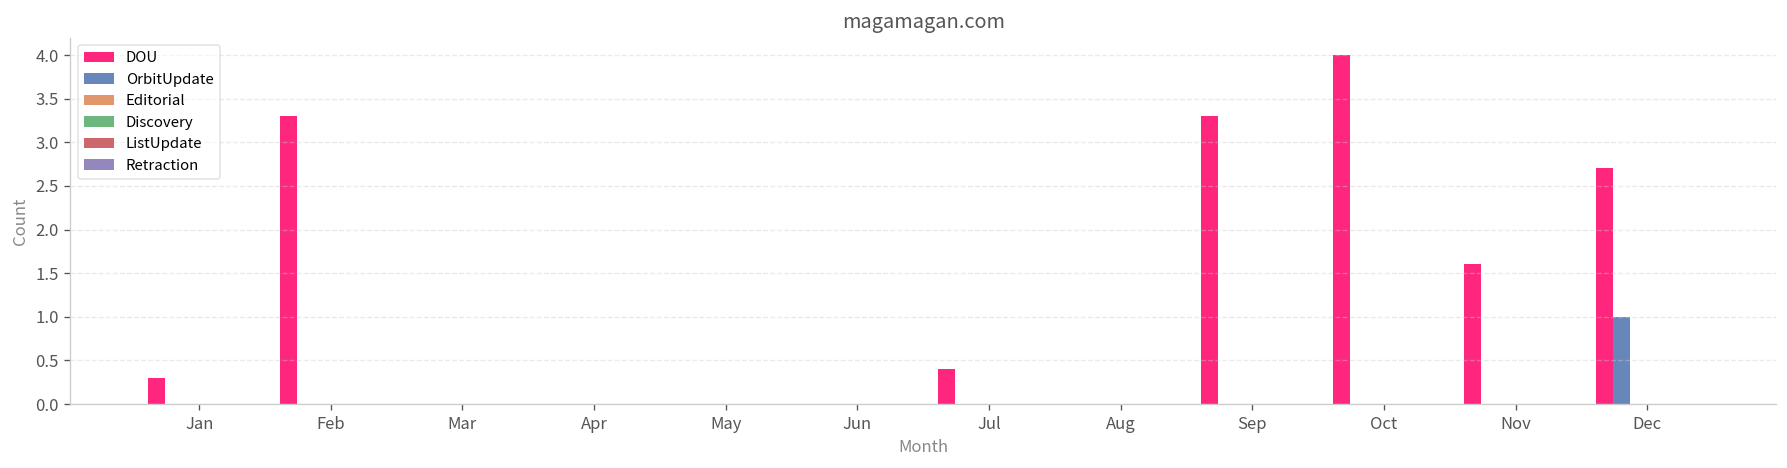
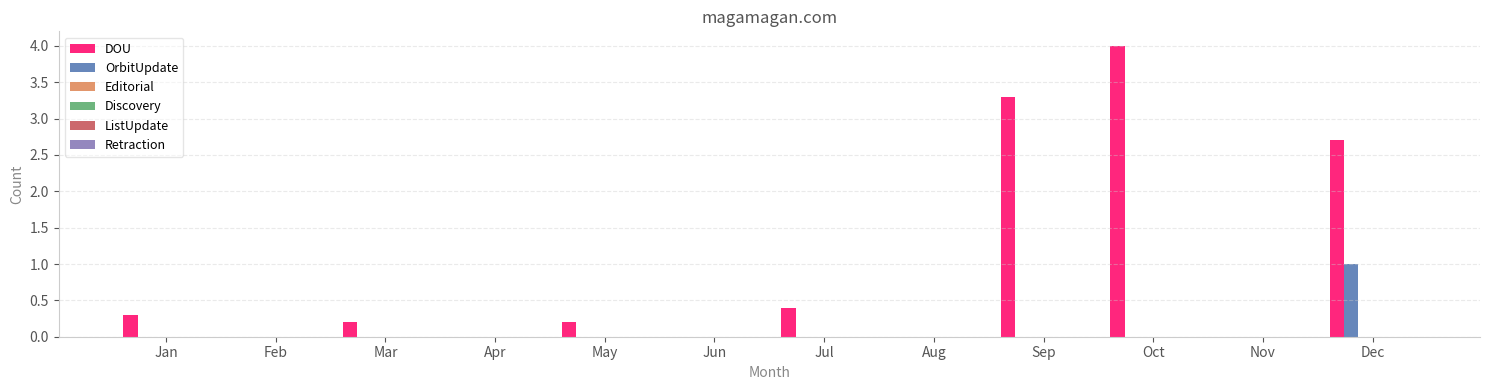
DOU, Feb: 3.3 -> 0.0
DOU, Mar: 0.0 -> 0.2
DOU, May: 0.0 -> 0.2
DOU, Nov: 1.6 -> 0.0
